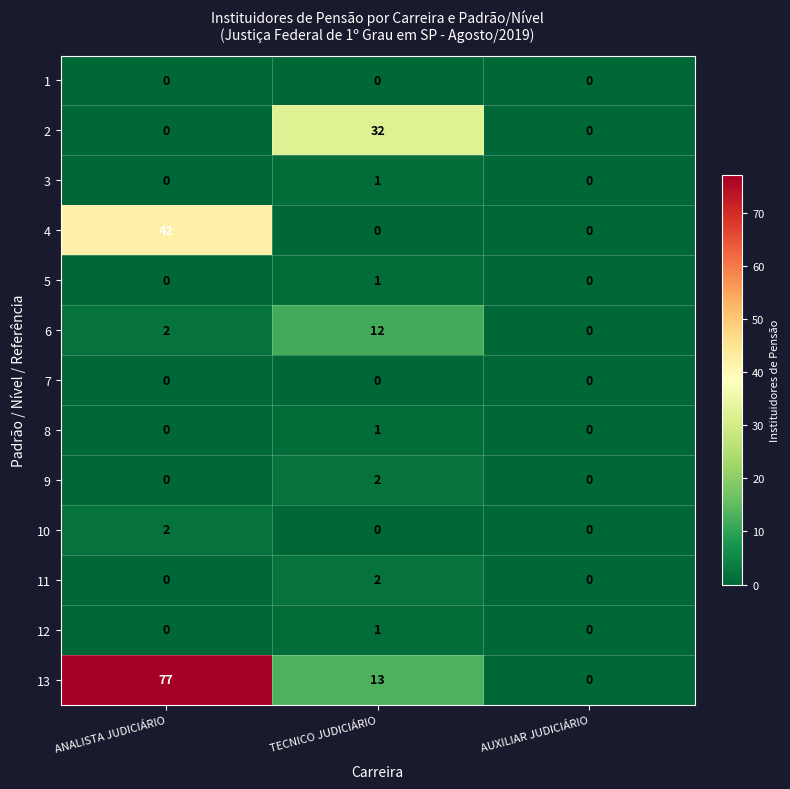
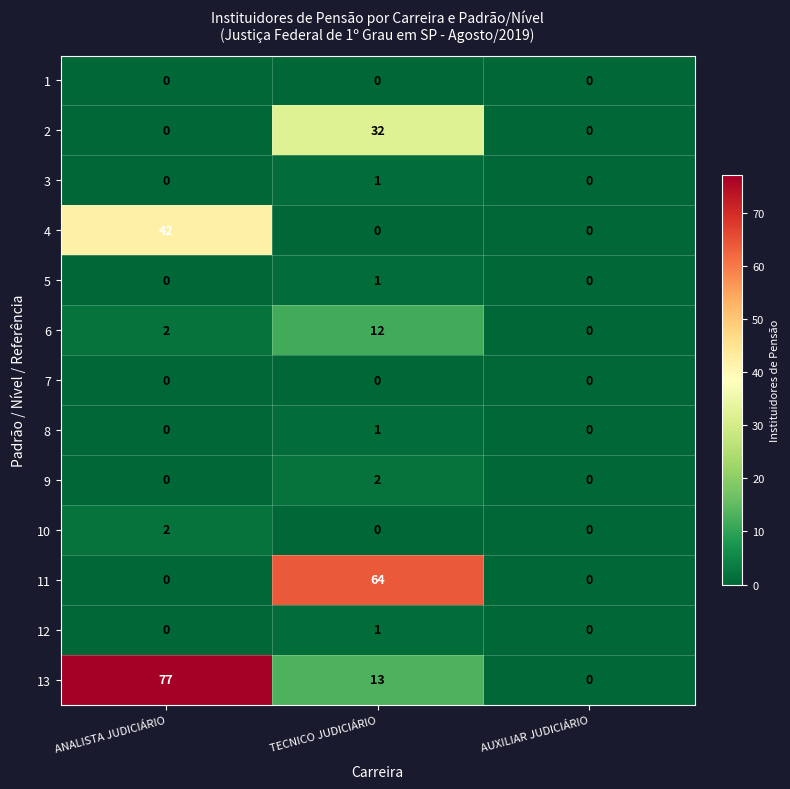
11, TECNICO JUDICIÁRIO: 2 -> 64
